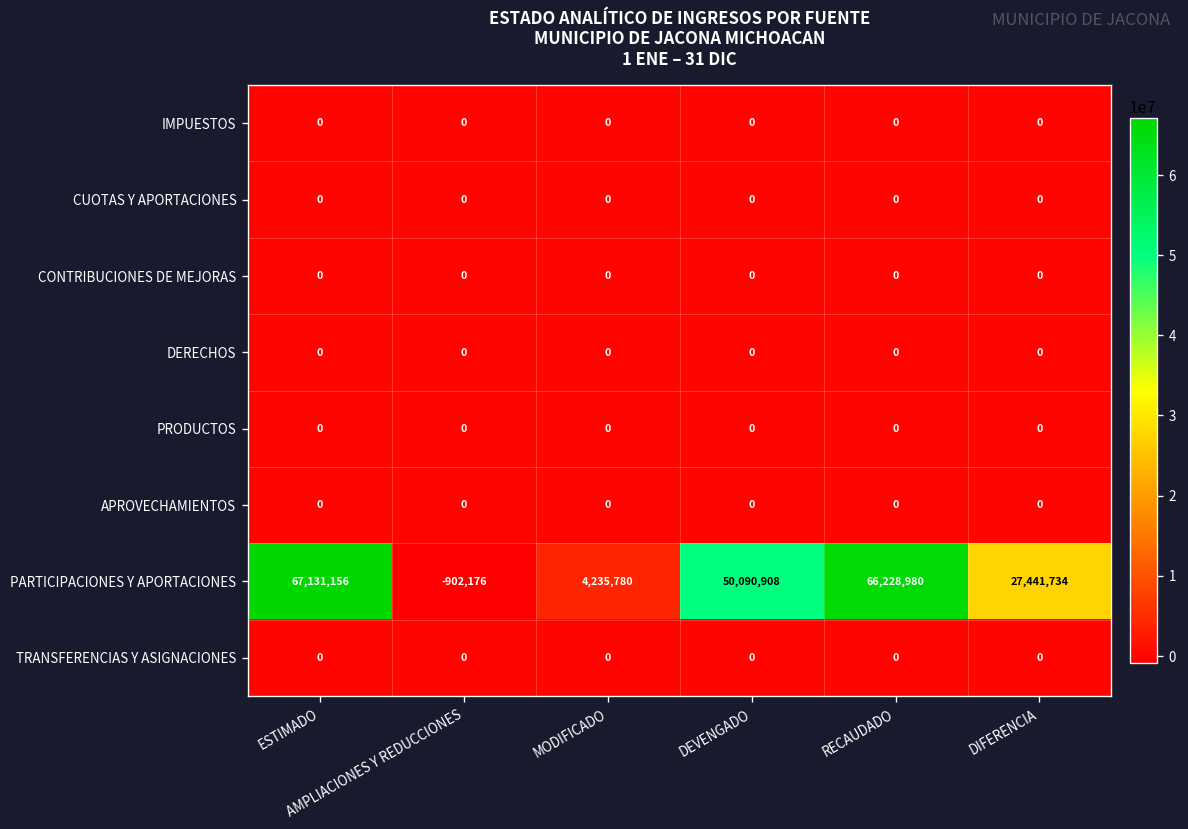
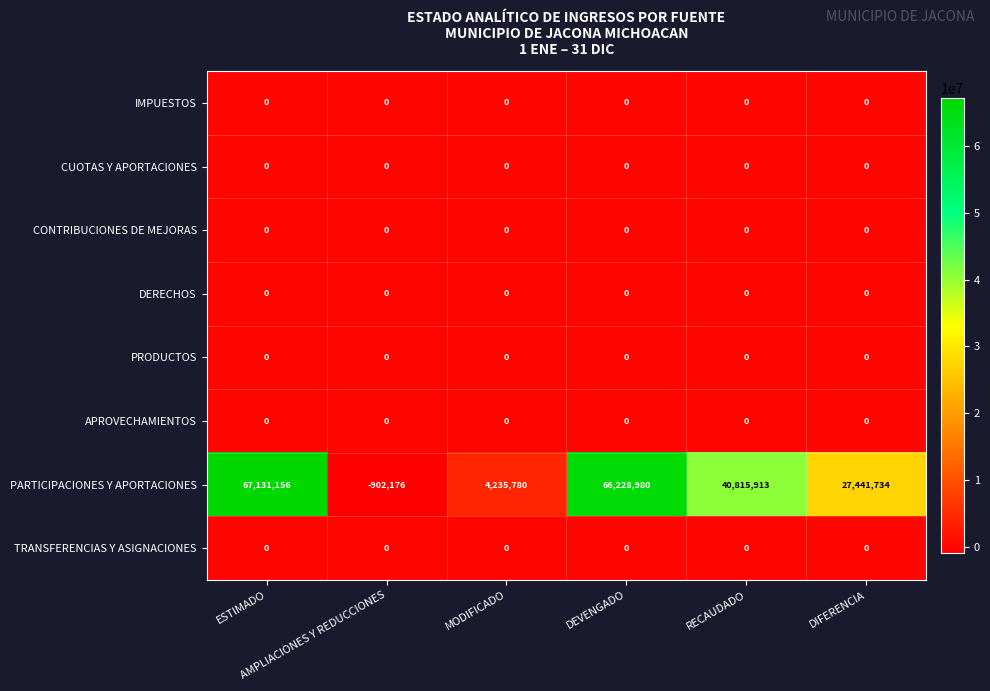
PARTICIPACIONES Y APORTACIONES, DEVENGADO: 50,090,908 -> 66,228,980
PARTICIPACIONES Y APORTACIONES, RECAUDADO: 66,228,980 -> 40,815,913
